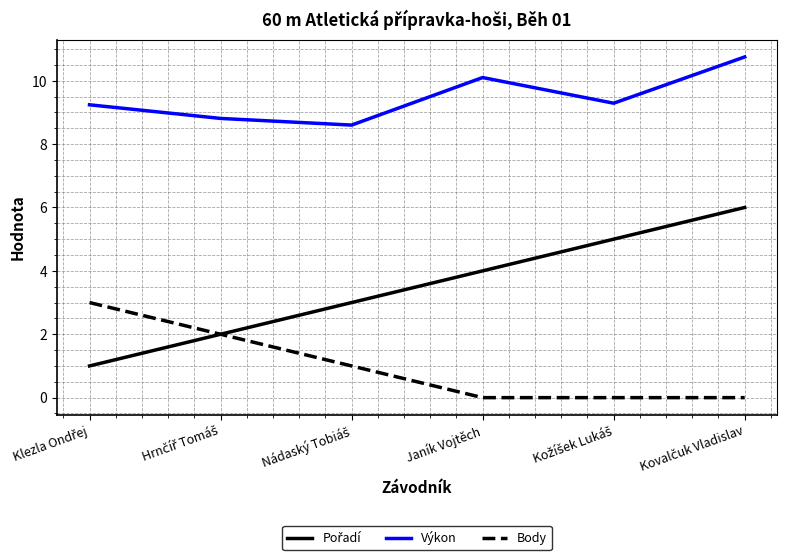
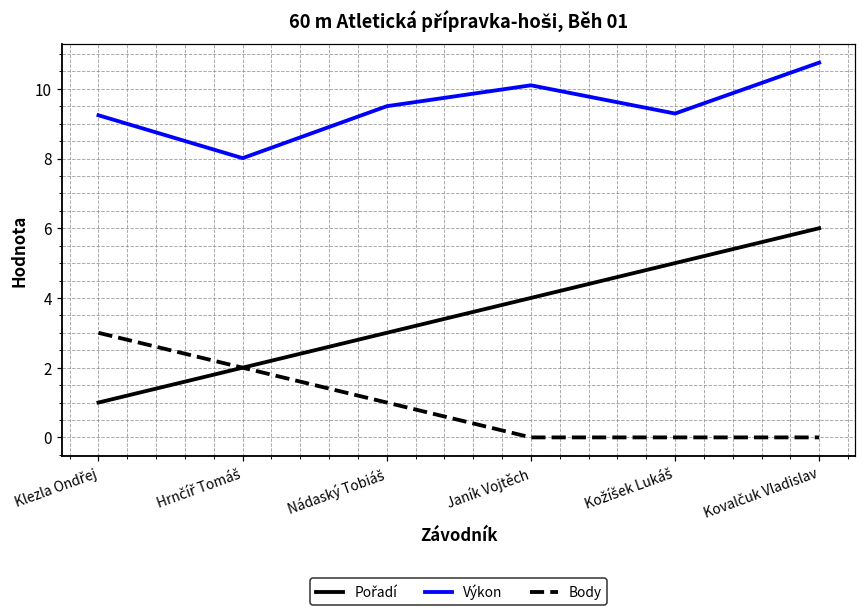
Výkon, Hrnčíř Tomáš: 8.8 -> 8.0
Výkon, Nádaský Tobiáš: 8.6 -> 9.5
